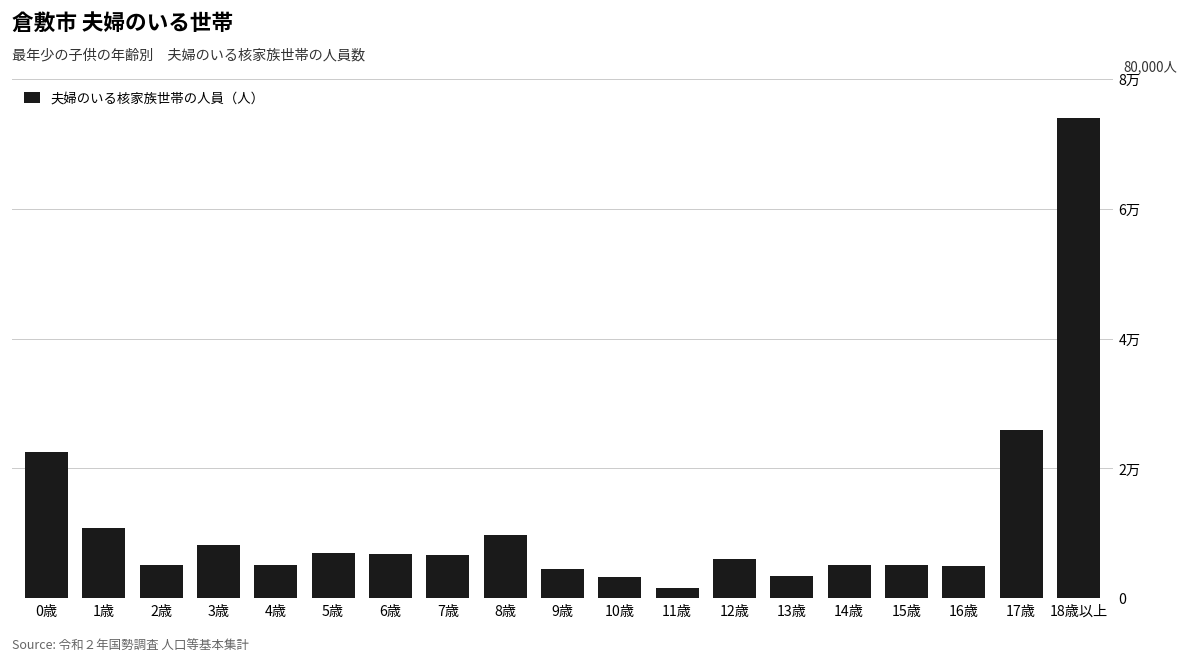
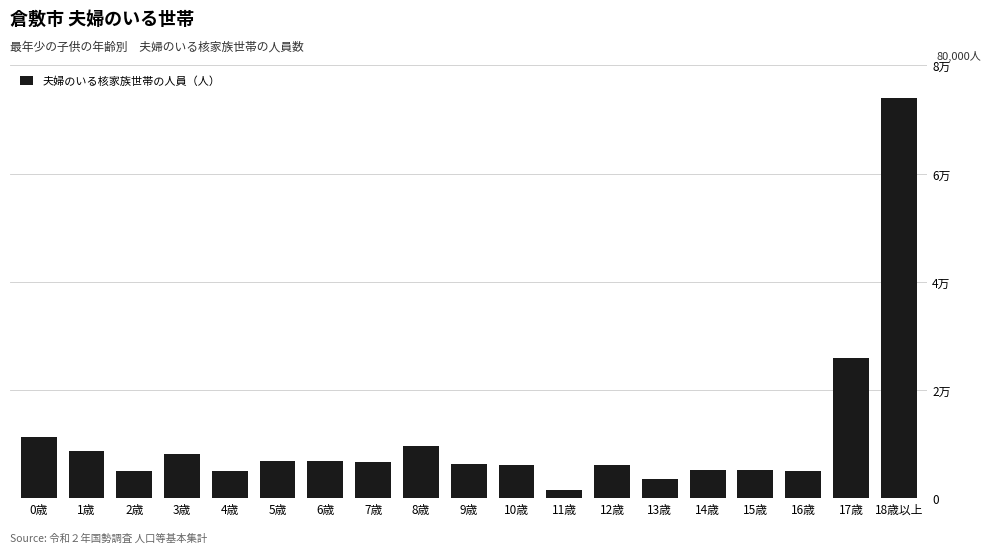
0歳: 2.2万 -> 1.1万
1歳: 1.1万 -> 0.9万
9歳: 0.5万 -> 0.6万
10歳: 0.3万 -> 0.6万
